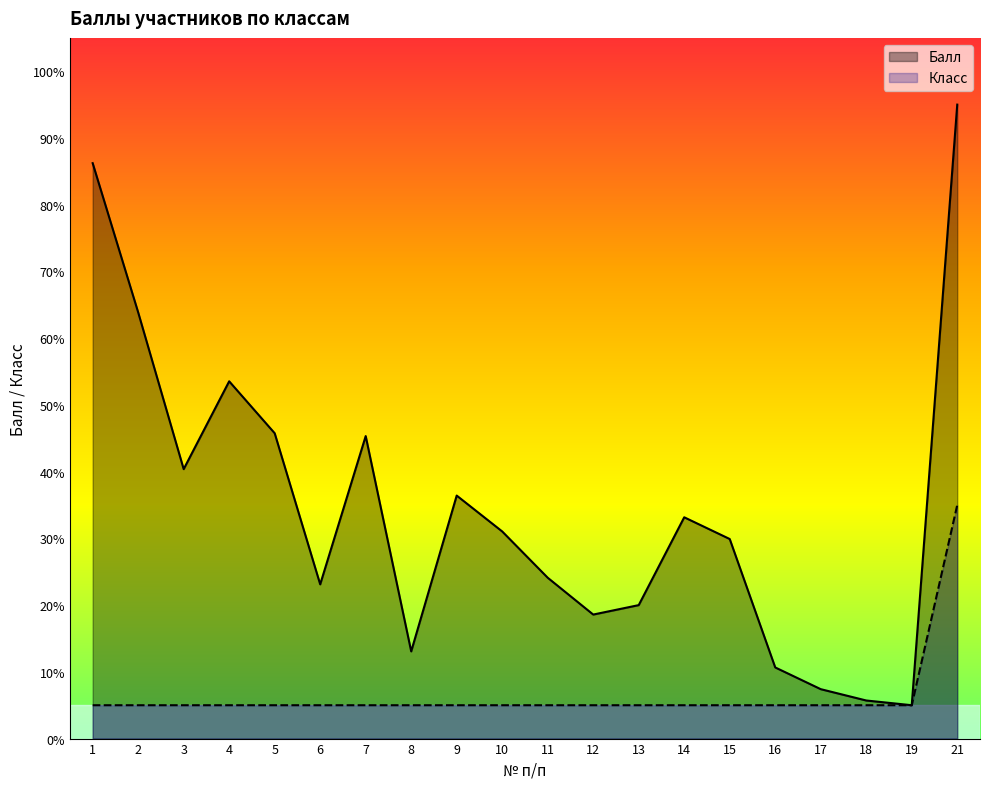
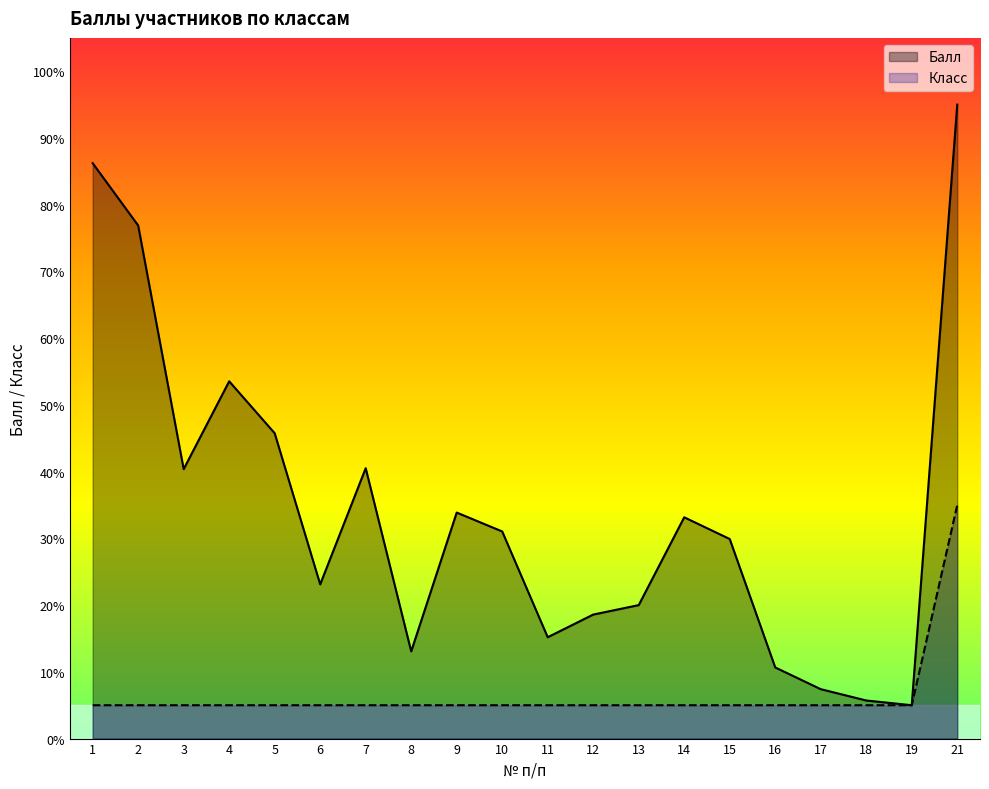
Балл, 2: 64% -> 77%
Балл, 7: 45% -> 41%
Балл, 9: 36% -> 34%
Балл, 11: 24% -> 15%
